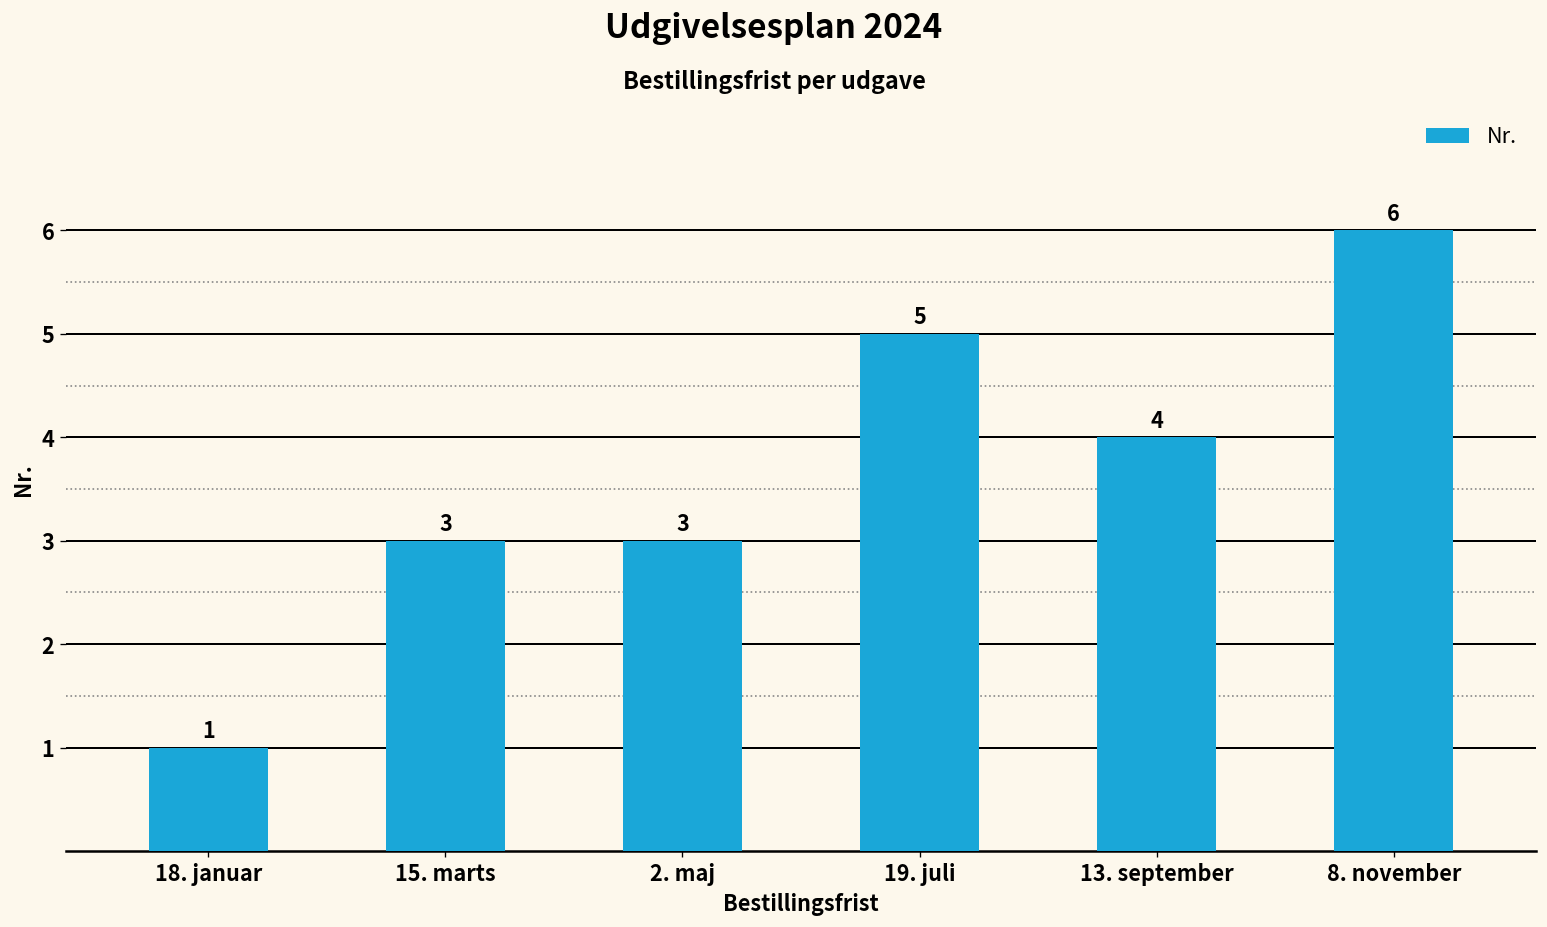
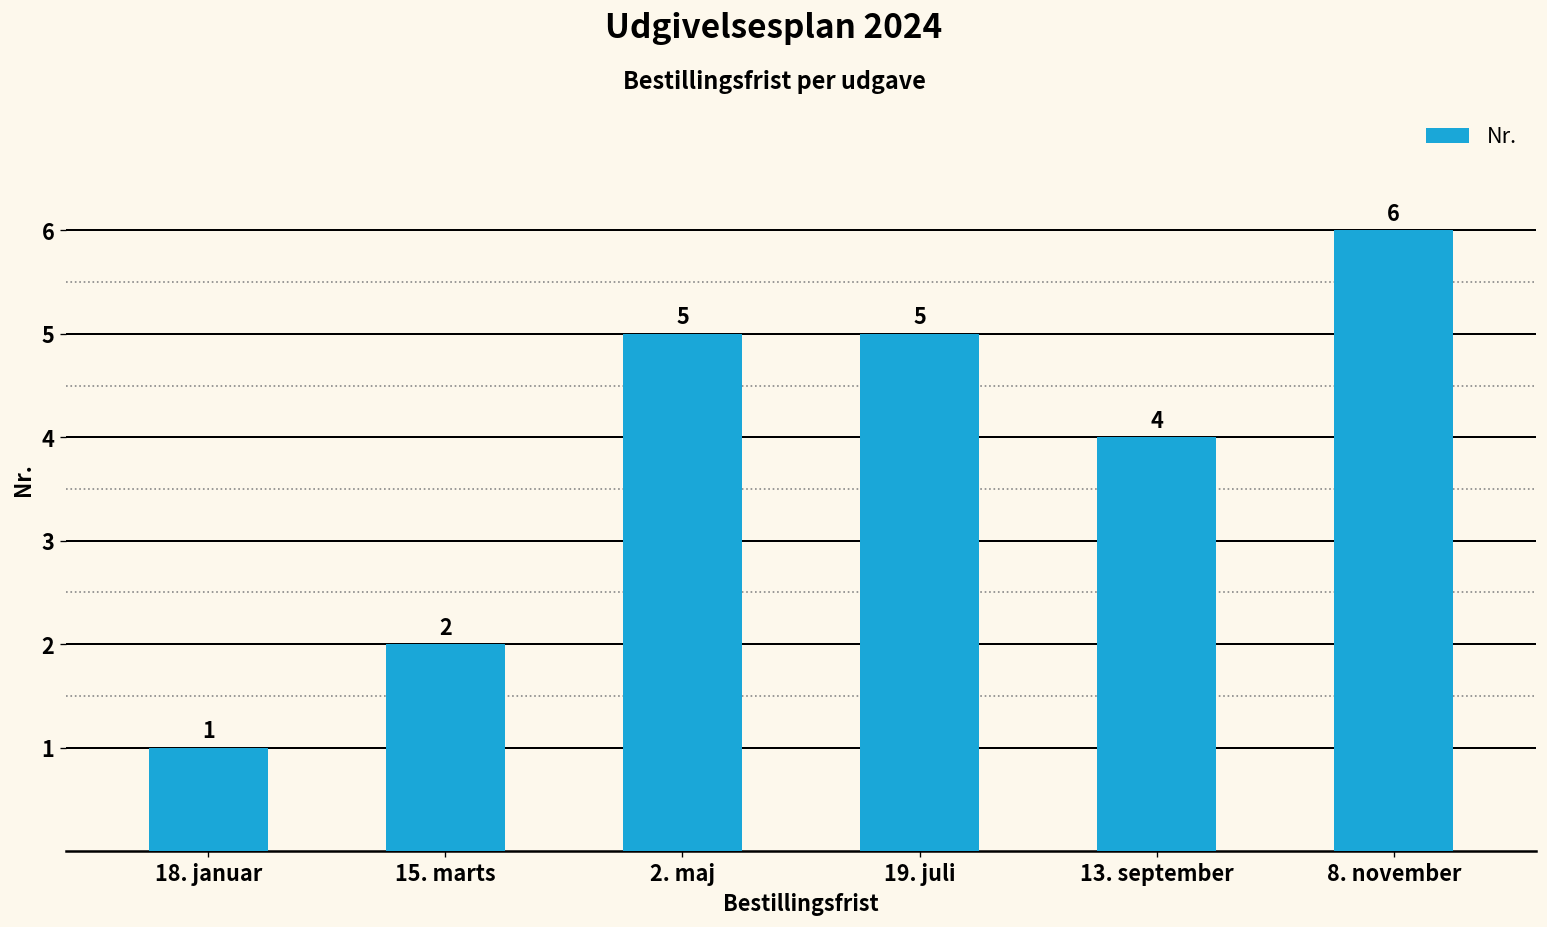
15. marts: 3 -> 2
2. maj: 3 -> 5
